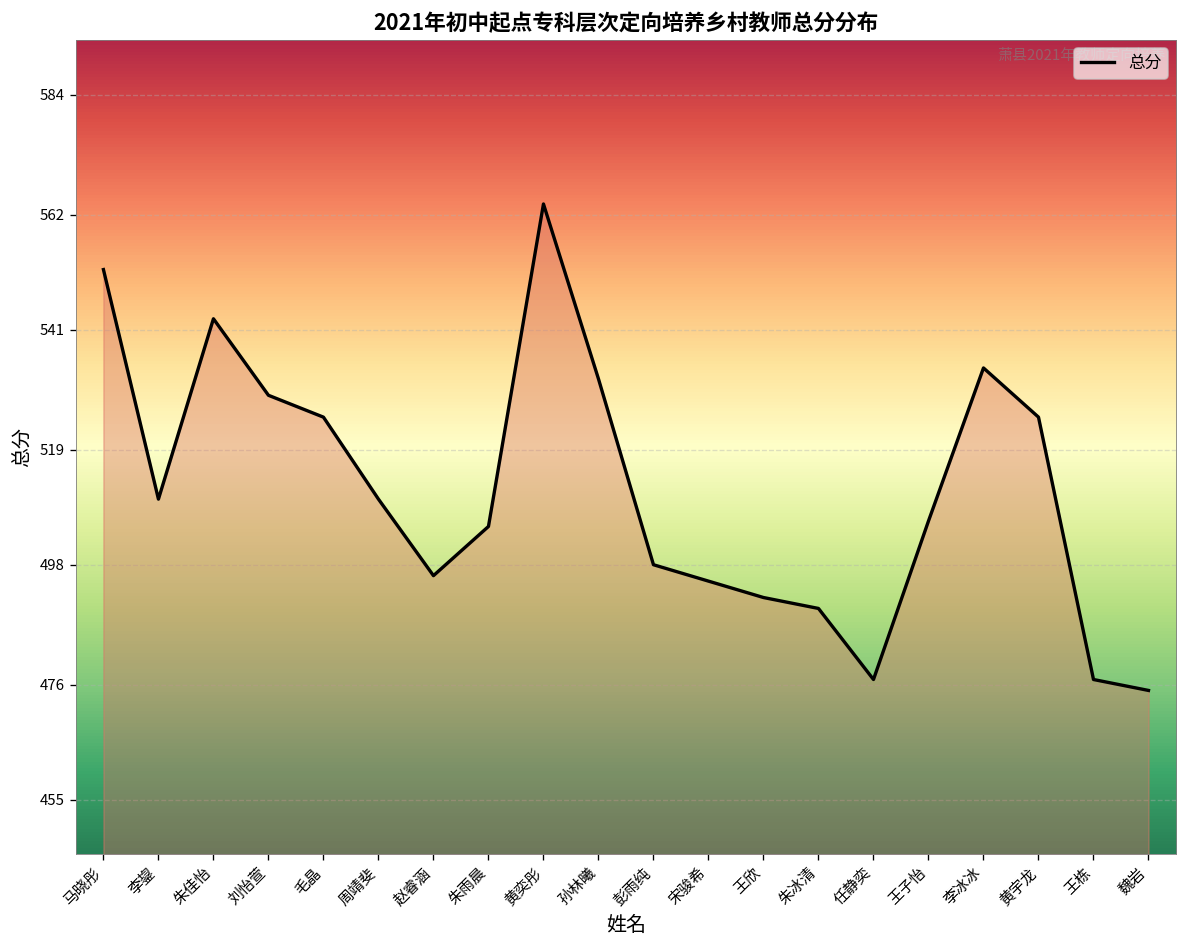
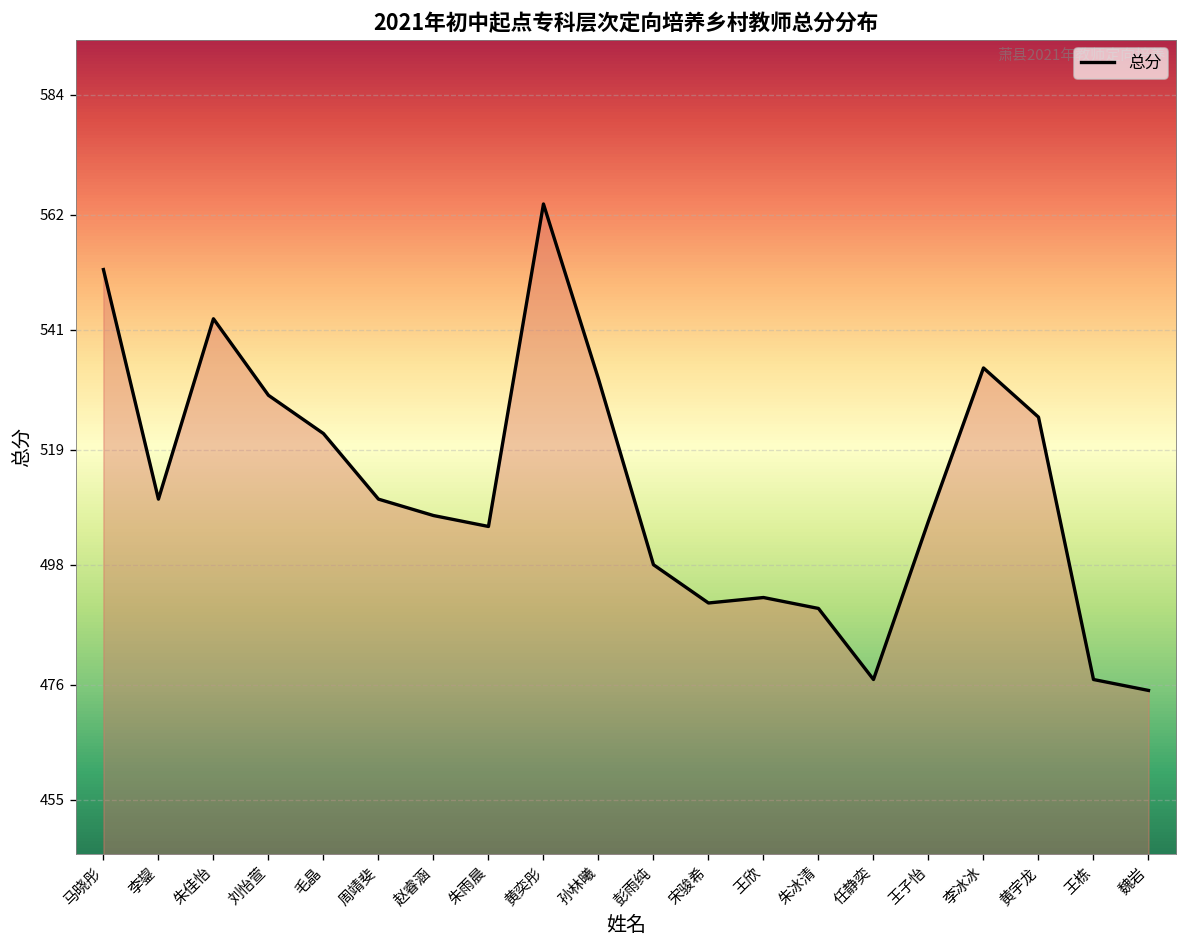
毛晶: 525 -> 522
赵睿涵: 496 -> 507
宋骏希: 495 -> 491
